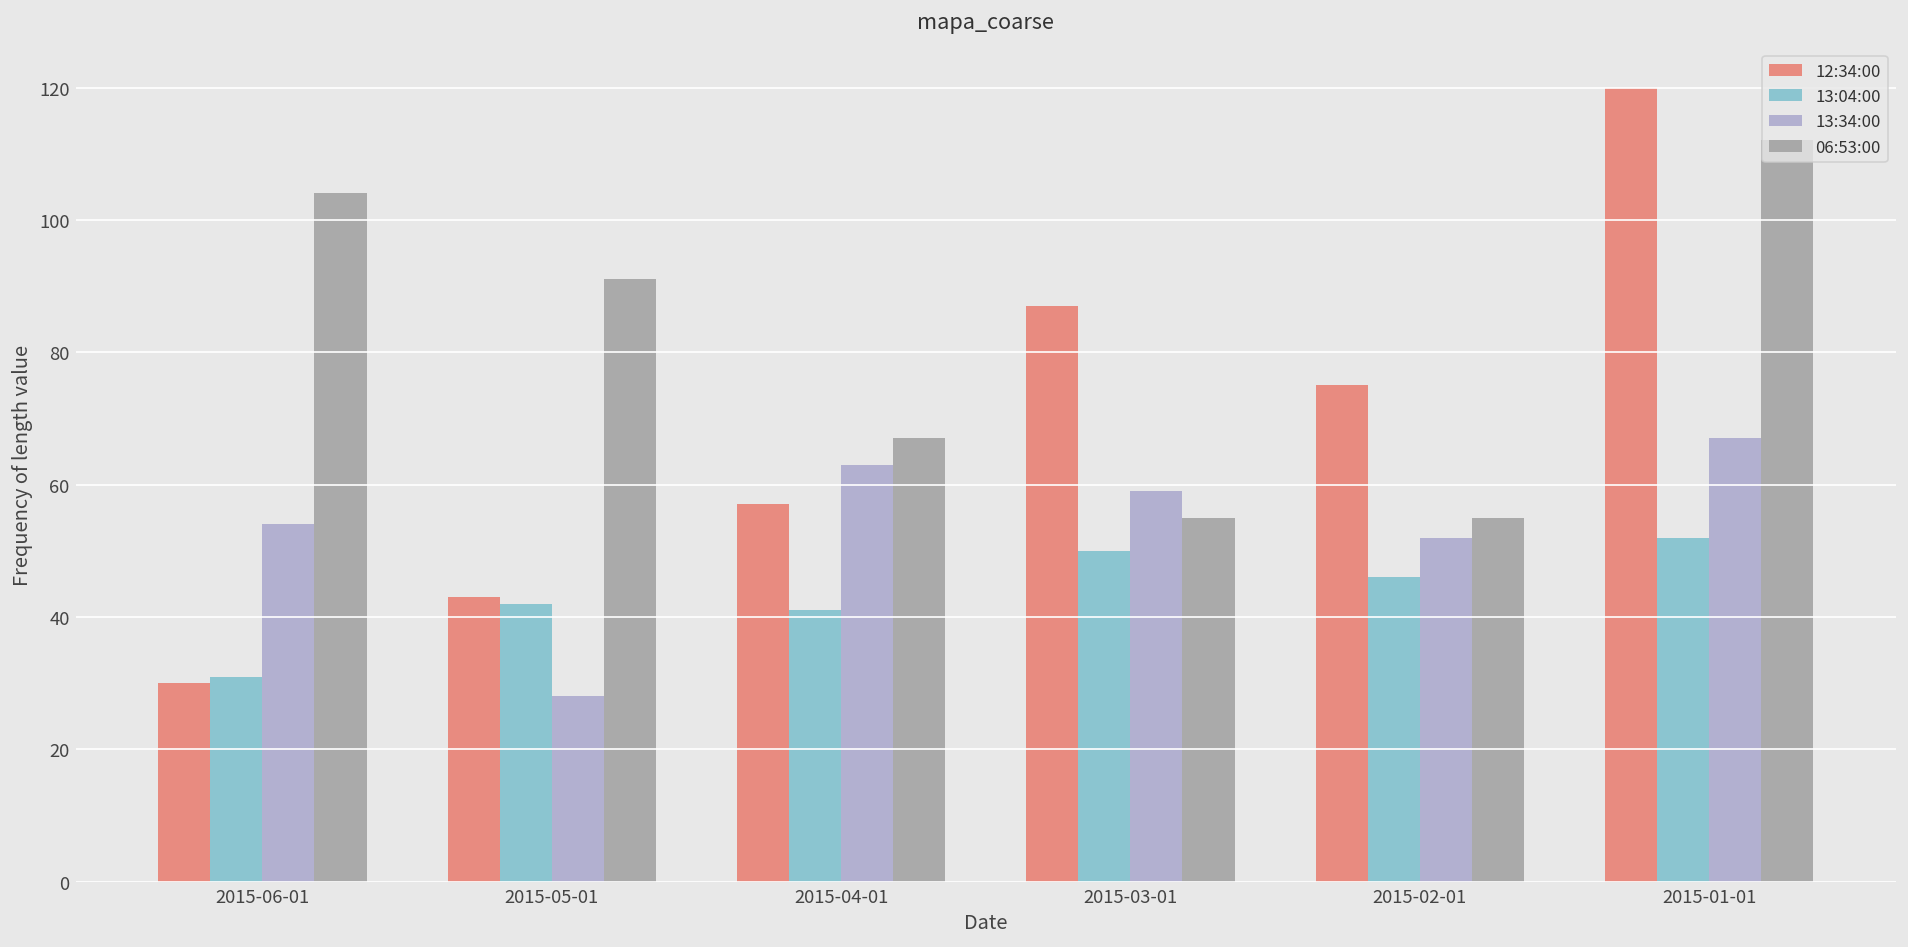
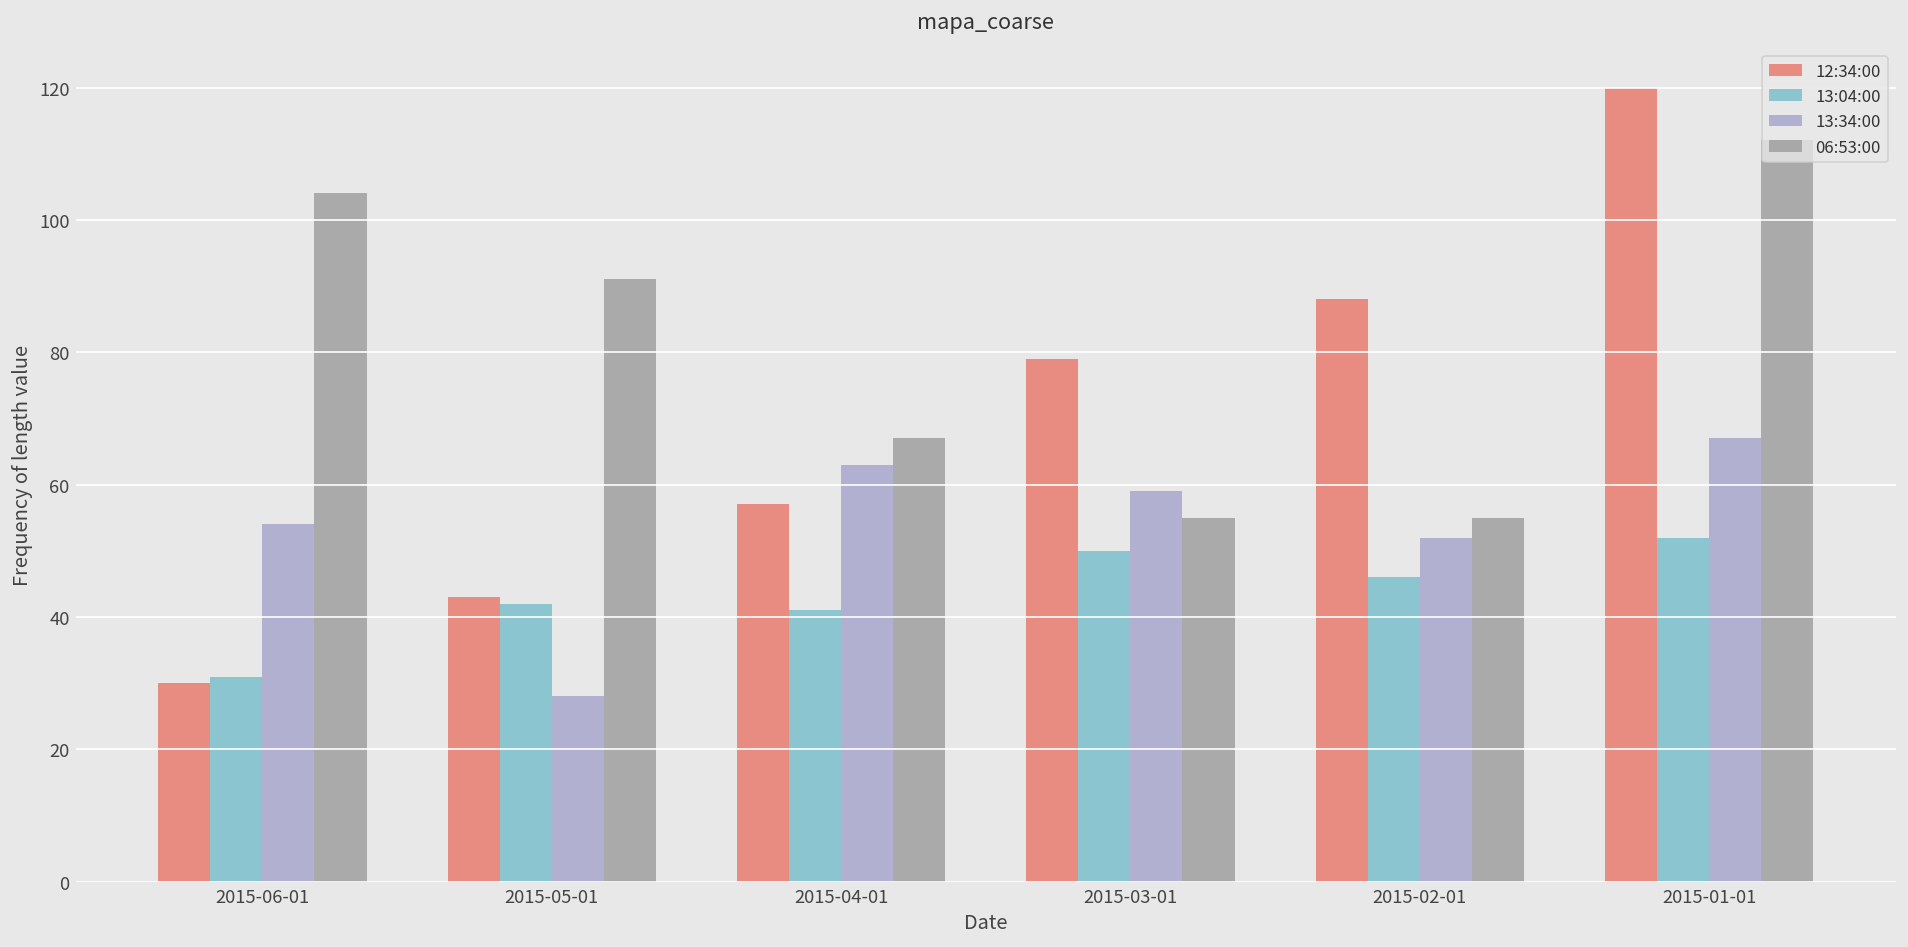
12:34:00, 2015-03-01: 87 -> 79
12:34:00, 2015-02-01: 75 -> 88
